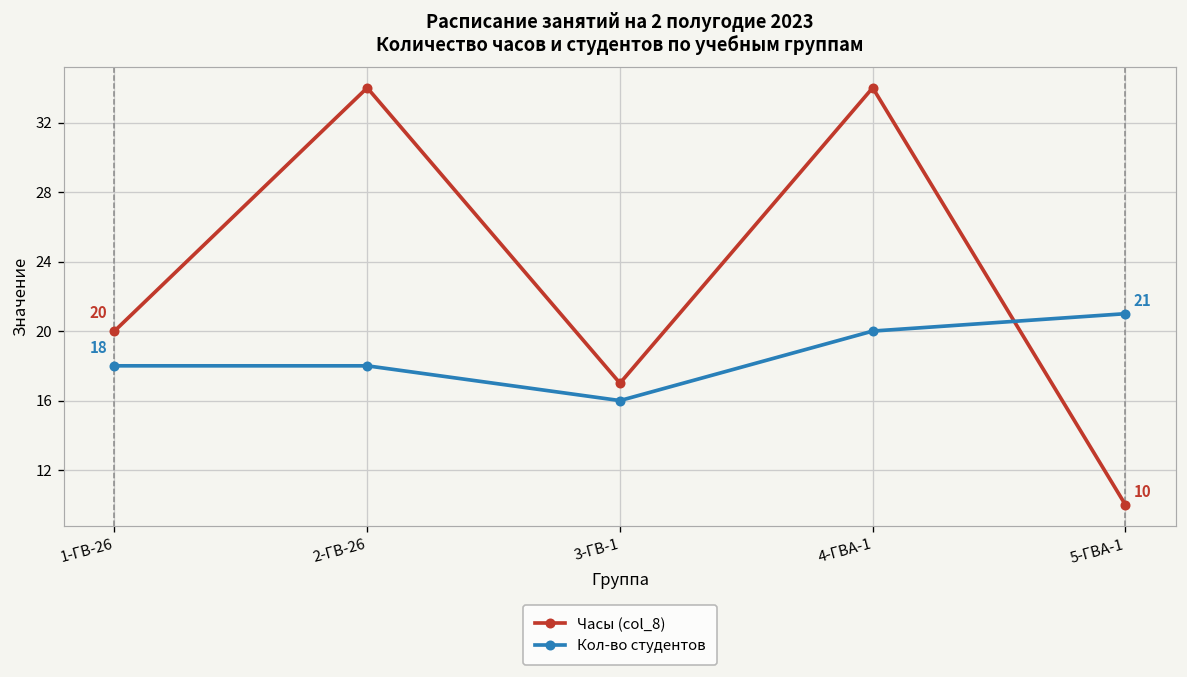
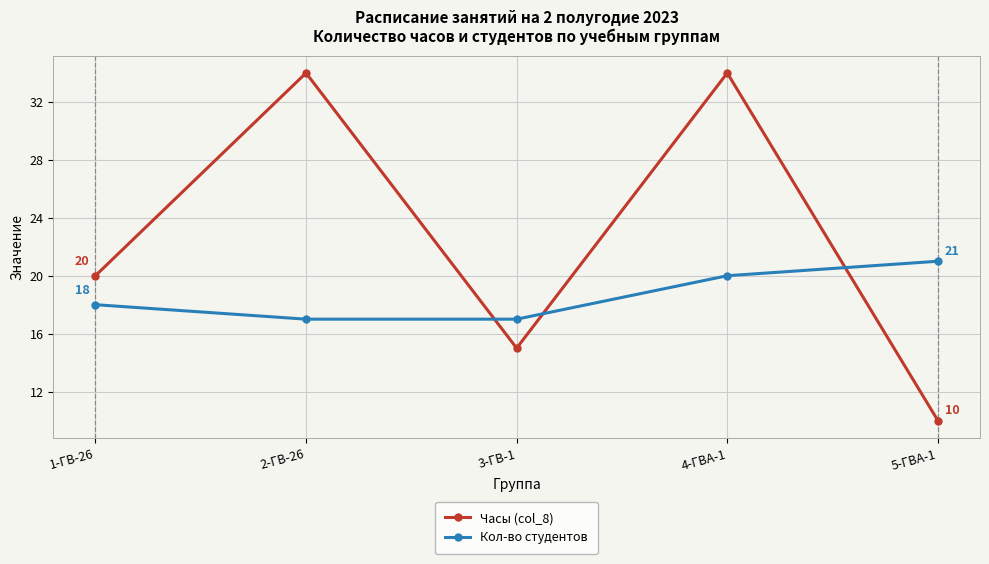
Кол-во студентов, 2-ГВ-26: 18 -> 17
Часы (col_8), 3-ГВ-1: 17 -> 15
Кол-во студентов, 3-ГВ-1: 16 -> 17
